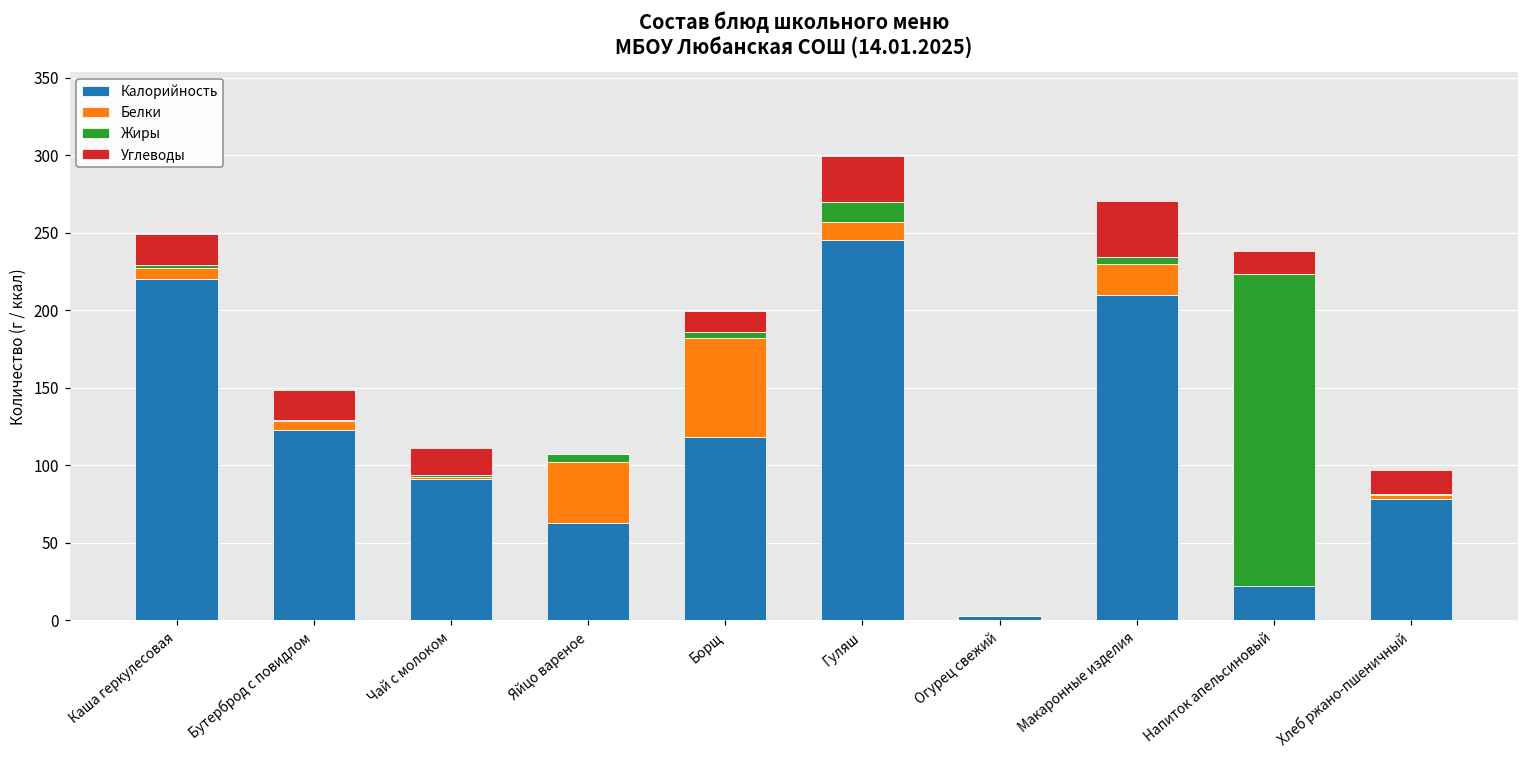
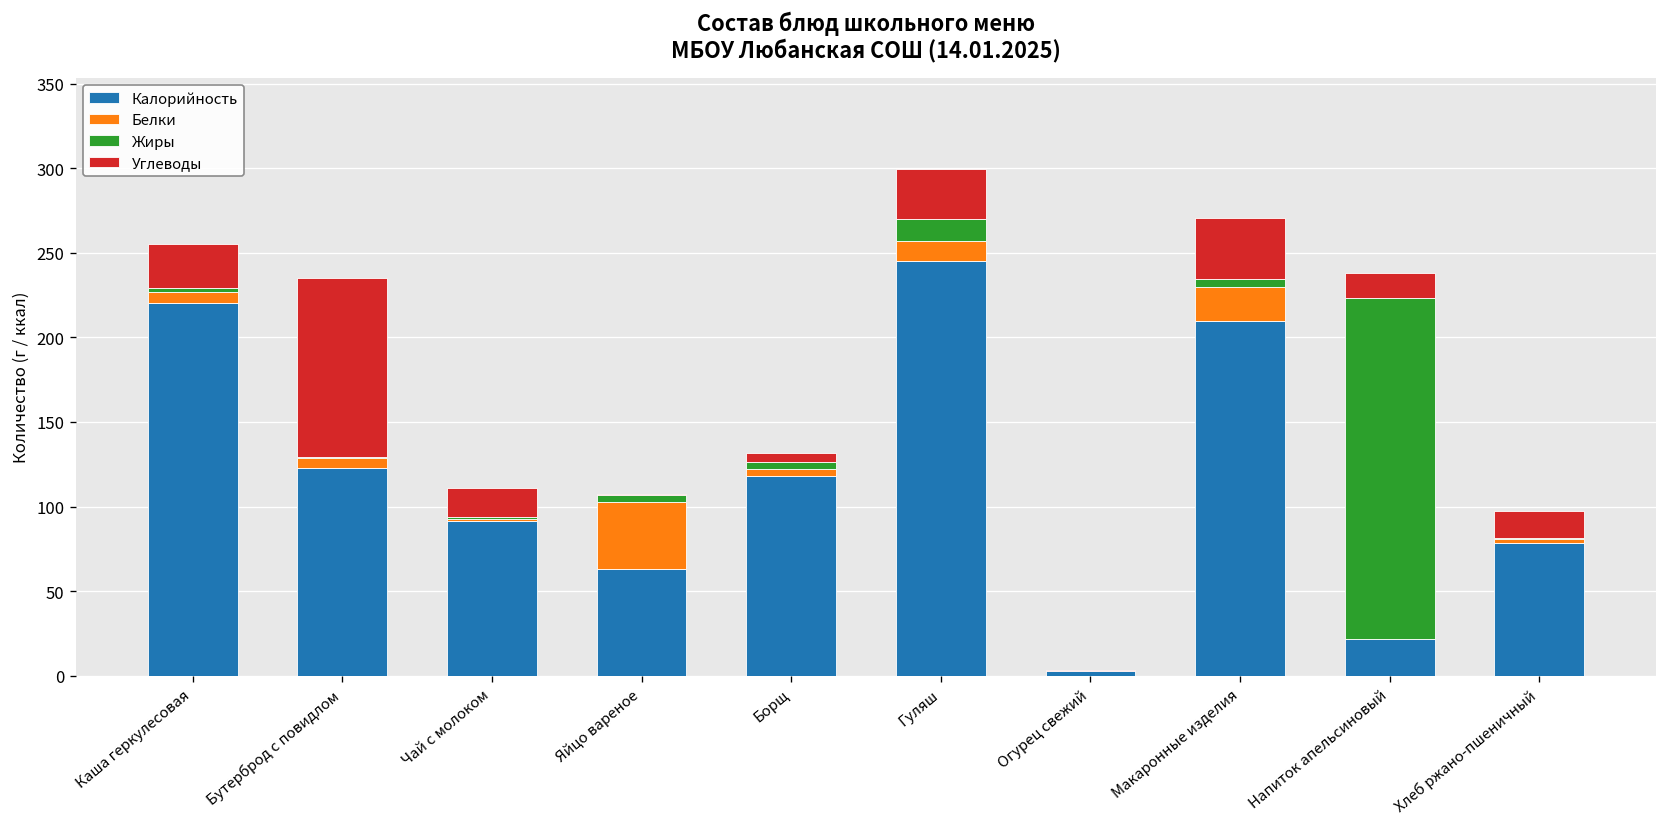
Углеводы, Каша геркулесовая: 20 -> 26
Углеводы, Бутерброд с повидлом: 19 -> 105
Белки, Борщ: 64 -> 4
Углеводы, Борщ: 14 -> 6
